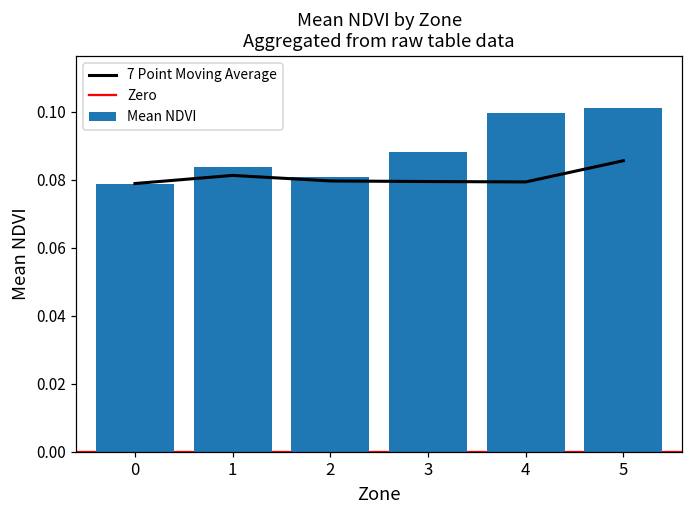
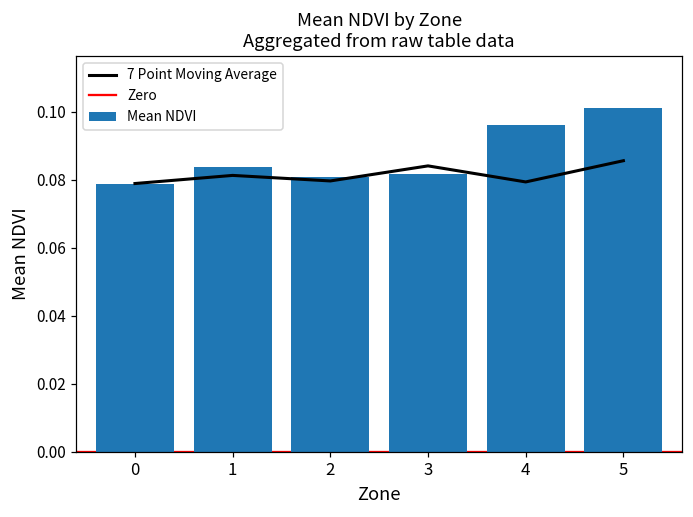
7 Point Moving Average, 3: 0.080 -> 0.084
Mean NDVI, 3: 0.088 -> 0.082
Mean NDVI, 4: 0.100 -> 0.096
